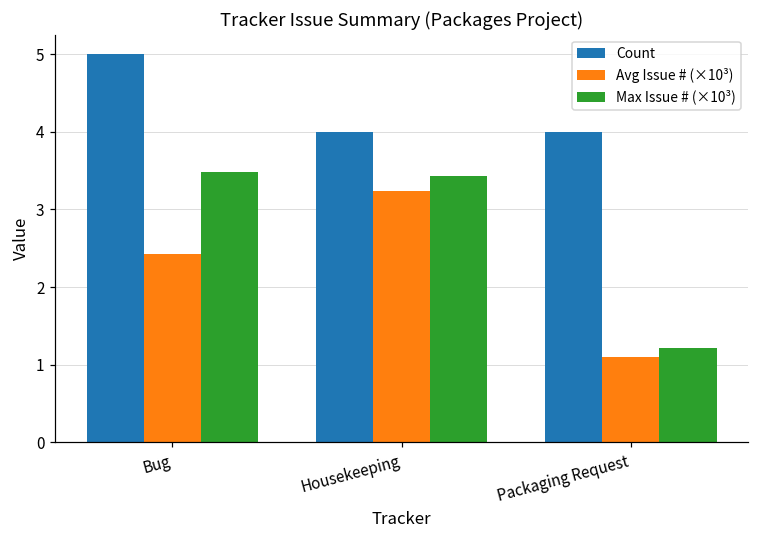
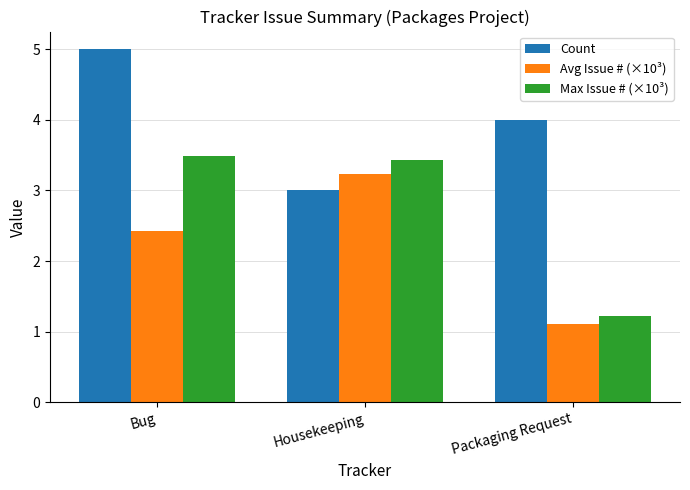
Count, Housekeeping: 4 -> 3
